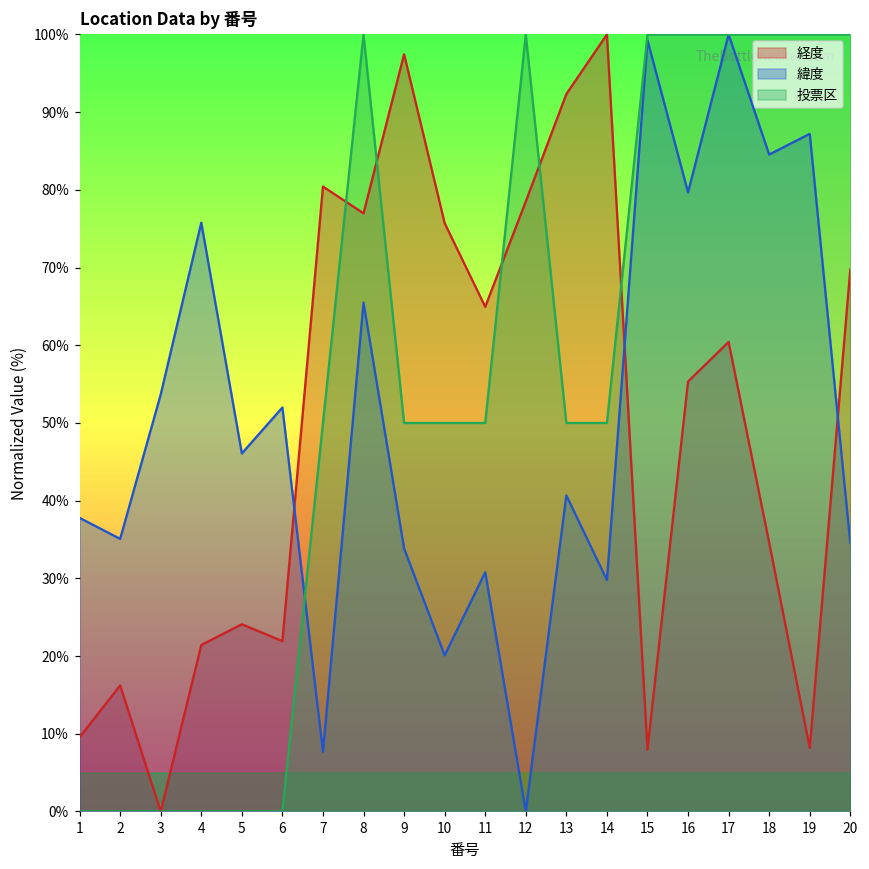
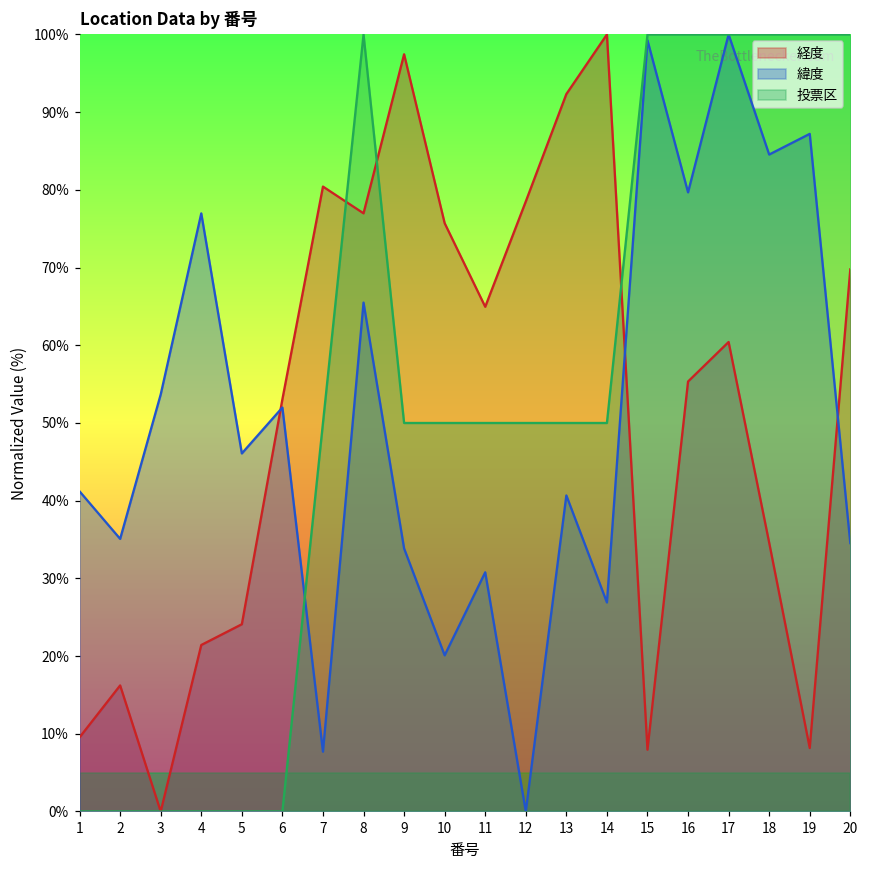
緯度, 1: 38% -> 41%
緯度, 4: 76% -> 77%
経度, 6: 22% -> 53%
投票区, 12: 100% -> 50%
緯度, 14: 30% -> 27%
